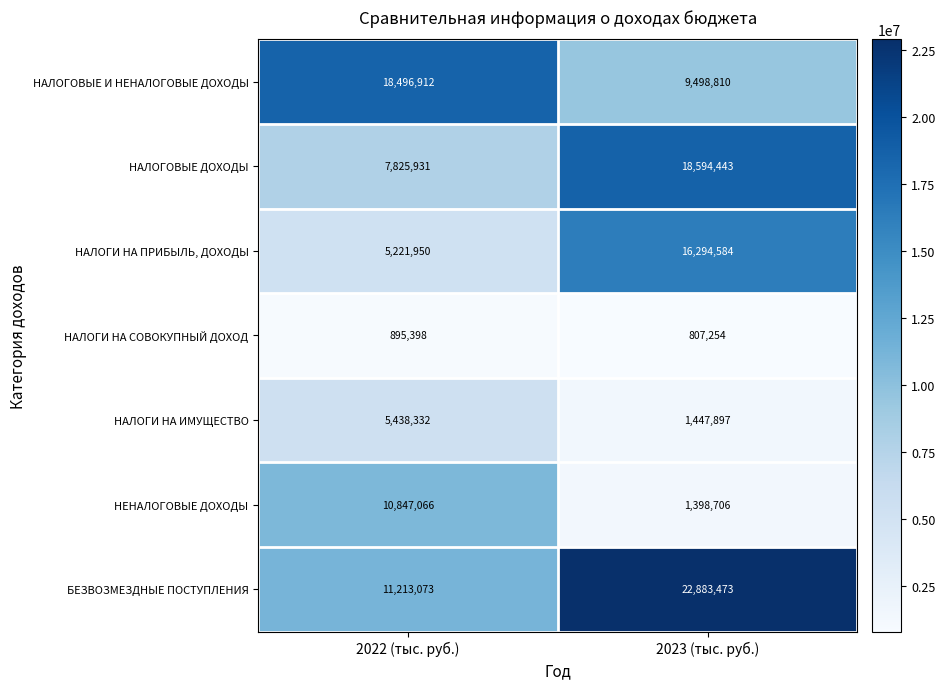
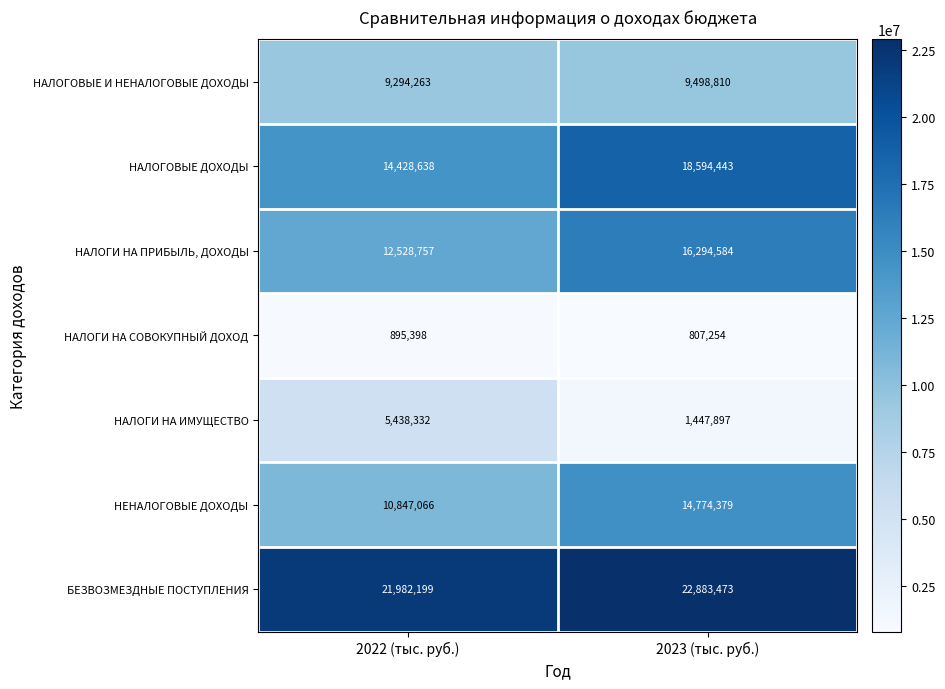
НАЛОГОВЫЕ И НЕНАЛОГОВЫЕ ДОХОДЫ, 2022 (тыс. руб.): 18,496,912 -> 9,294,263
НАЛОГОВЫЕ ДОХОДЫ, 2022 (тыс. руб.): 7,825,931 -> 14,428,638
НАЛОГИ НА ПРИБЫЛЬ, ДОХОДЫ, 2022 (тыс. руб.): 5,221,950 -> 12,528,757
НЕНАЛОГОВЫЕ ДОХОДЫ, 2023 (тыс. руб.): 1,398,706 -> 14,774,379
БЕЗВОЗМЕЗДНЫЕ ПОСТУПЛЕНИЯ, 2022 (тыс. руб.): 11,213,073 -> 21,982,199
